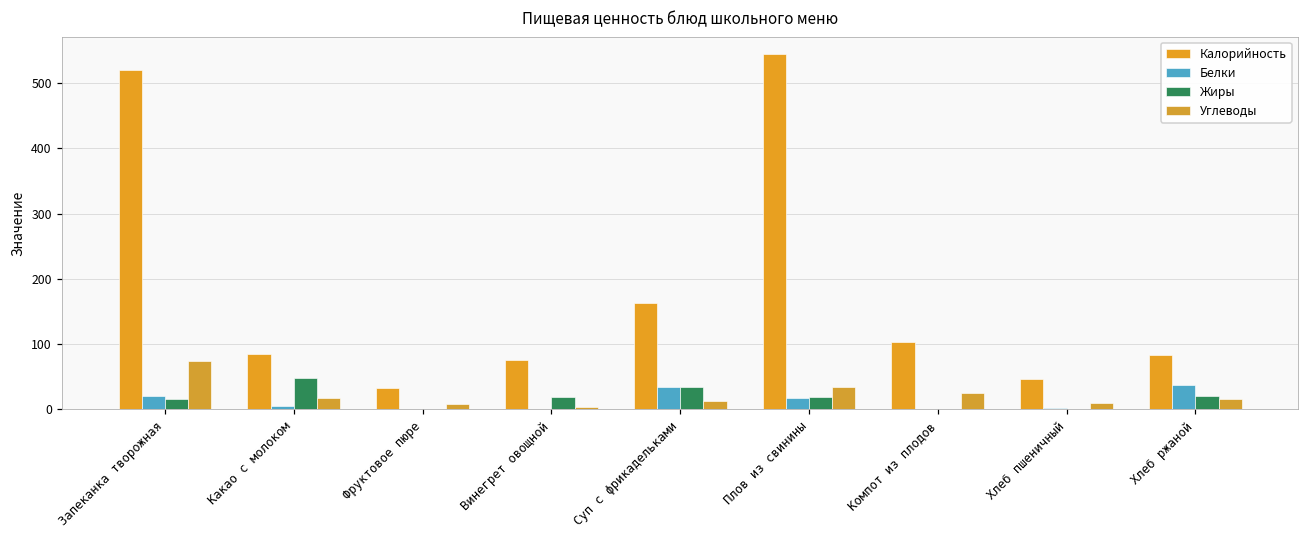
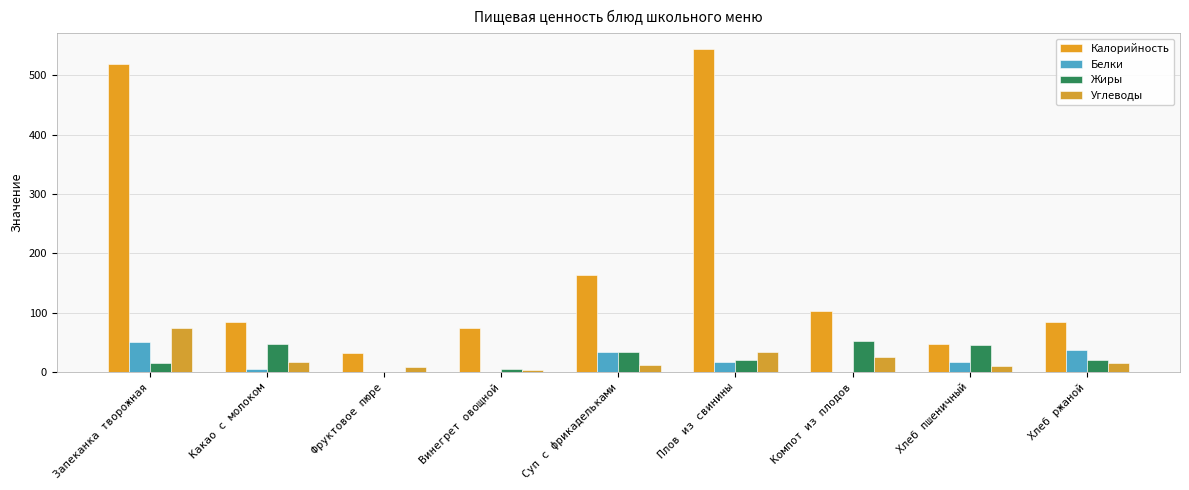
Белки, Запеканка творожная: 20 -> 50
Жиры, Винегрет овощной: 20 -> 10
Жиры, Компот из плодов: 0 -> 50
Белки, Хлеб пшеничный: 0 -> 20
Жиры, Хлеб пшеничный: 0 -> 50
